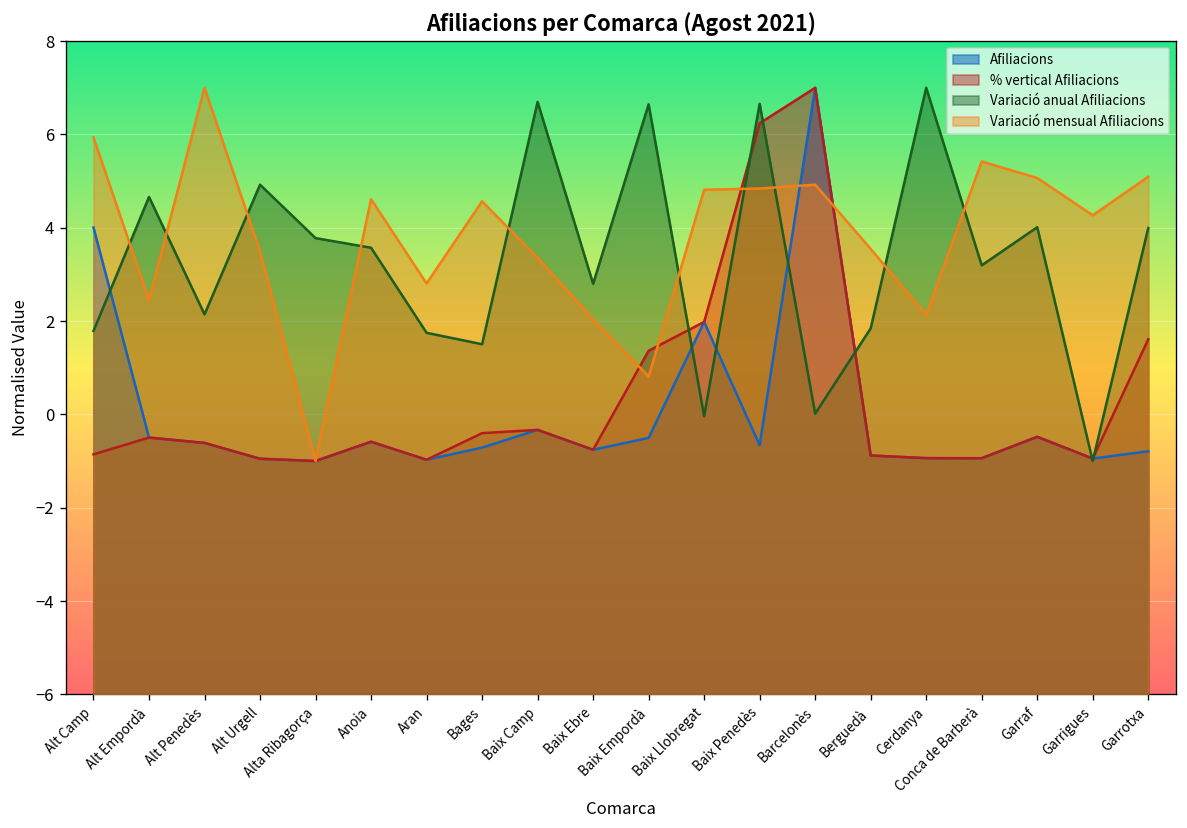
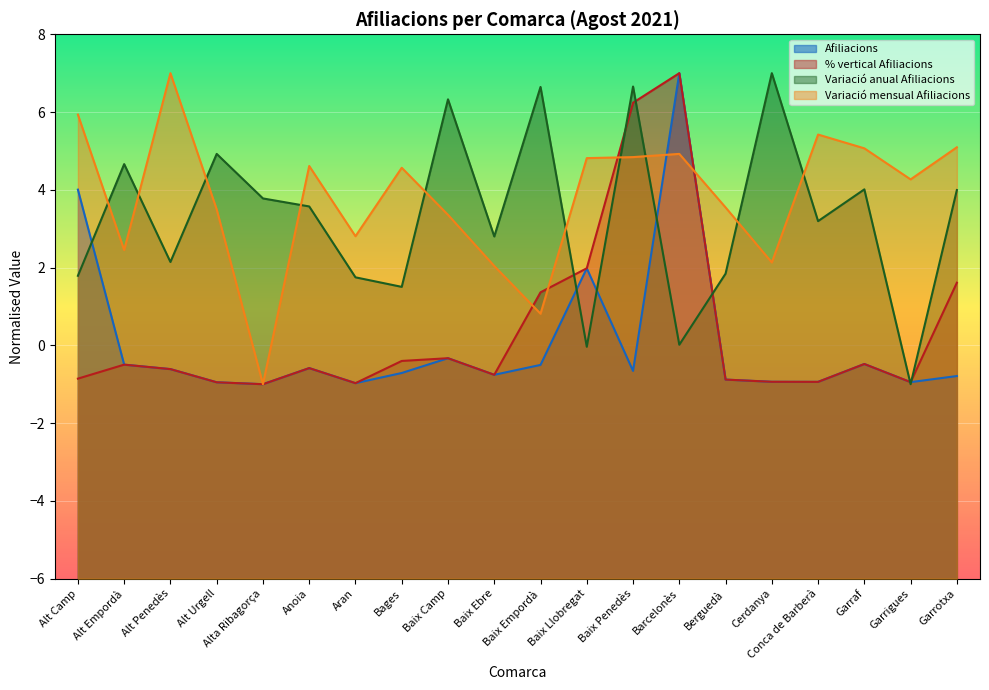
Variació anual Afiliacions, Baix Camp: 6.7 -> 6.3
